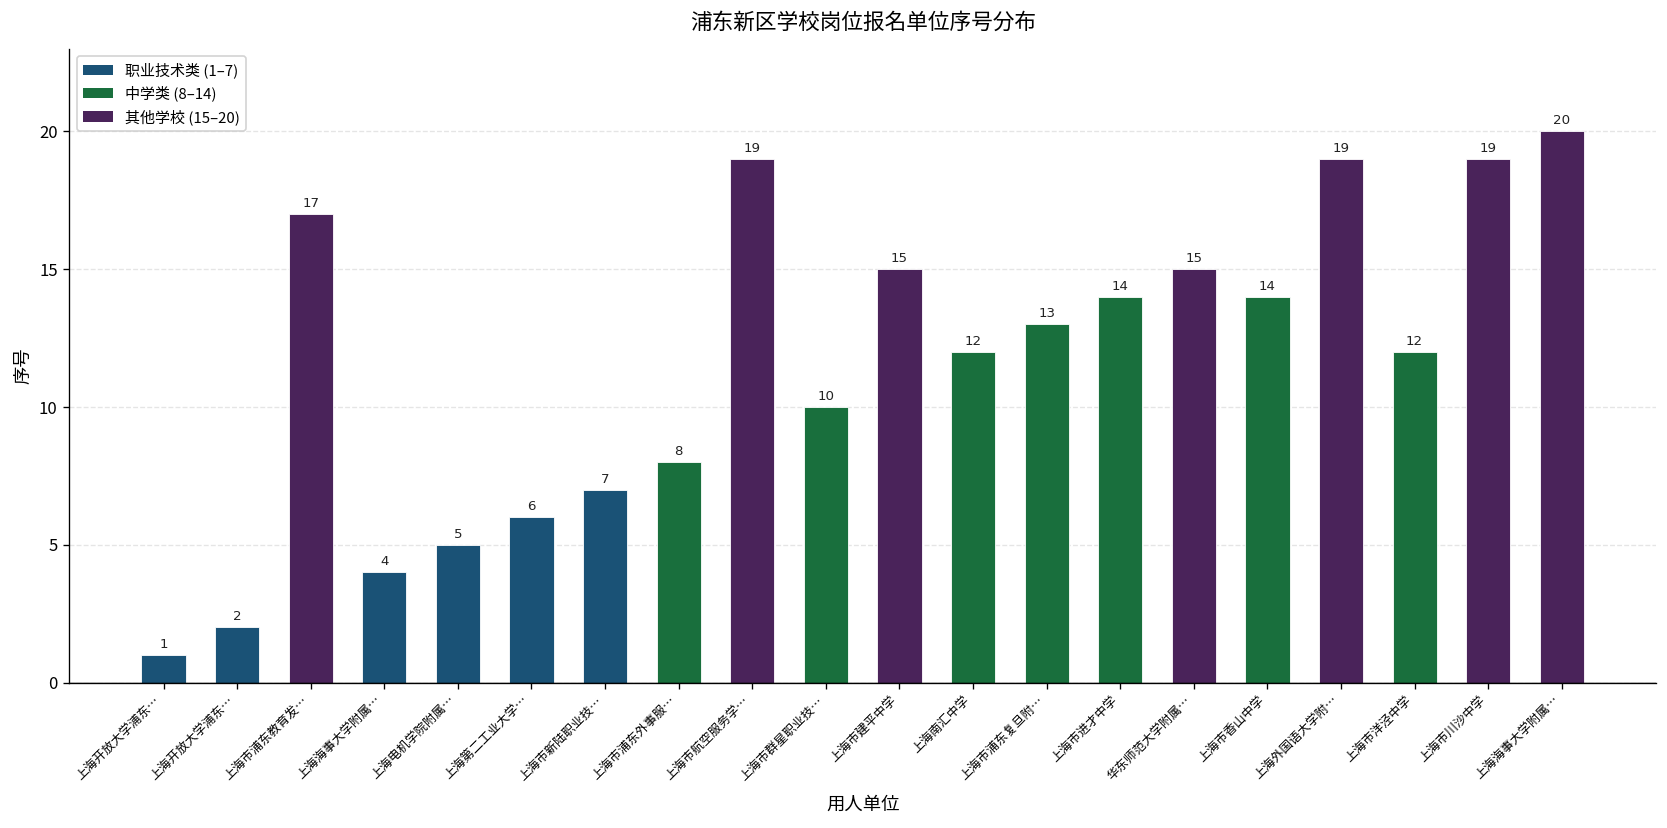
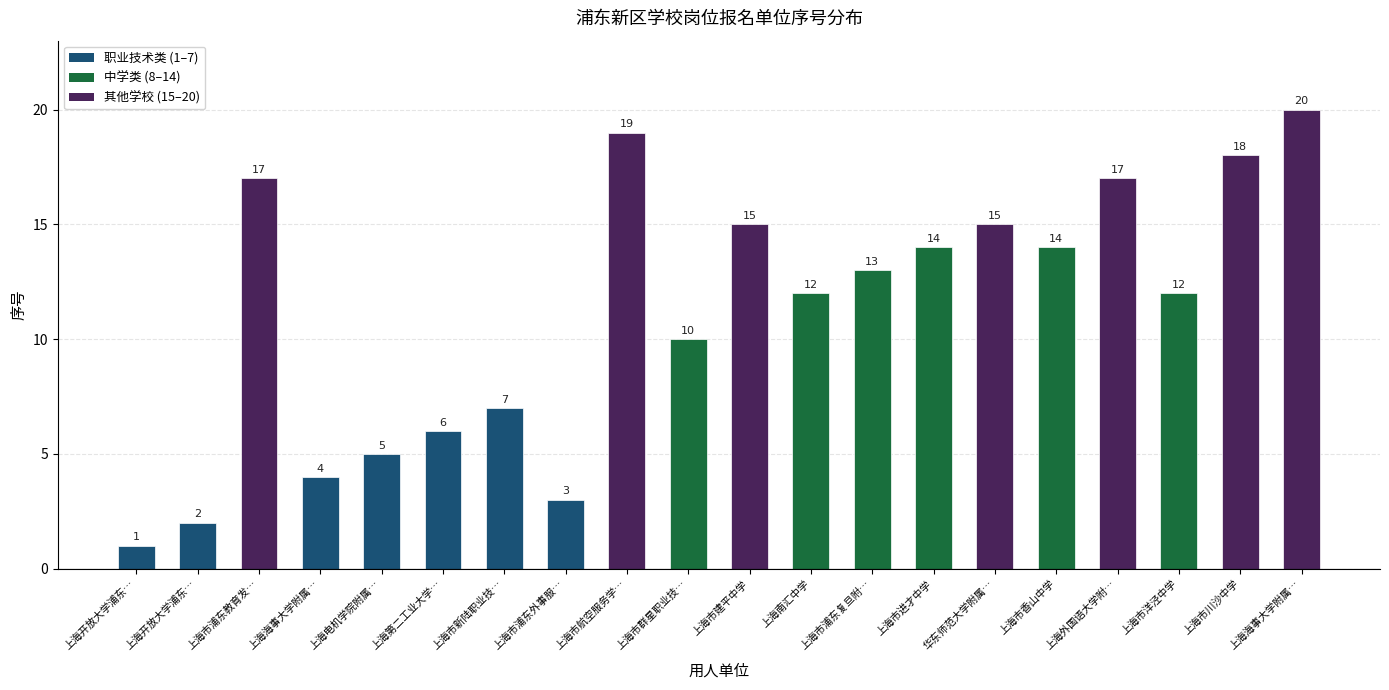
上海市浦东外事服…: 8 -> 3
上海外国语大学附…: 19 -> 17
上海市川沙中学: 19 -> 18
